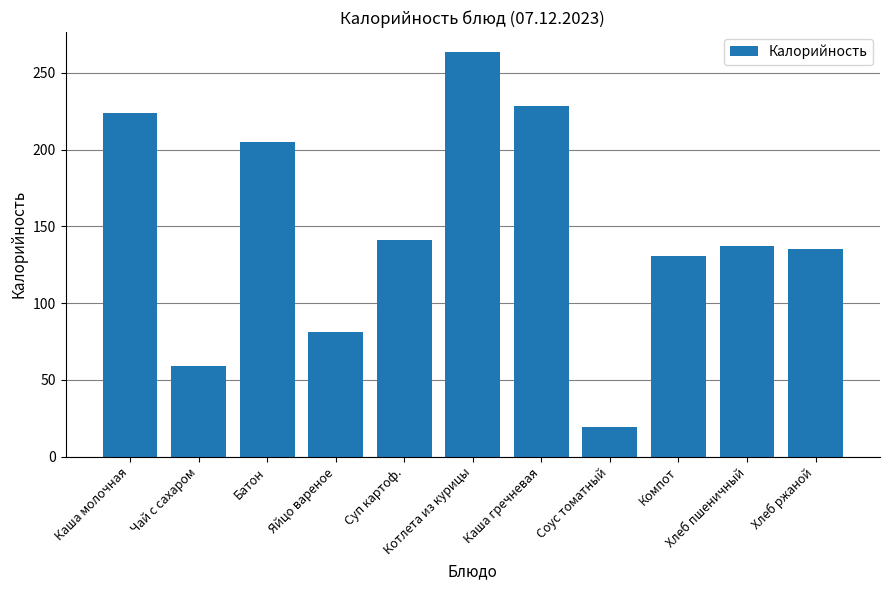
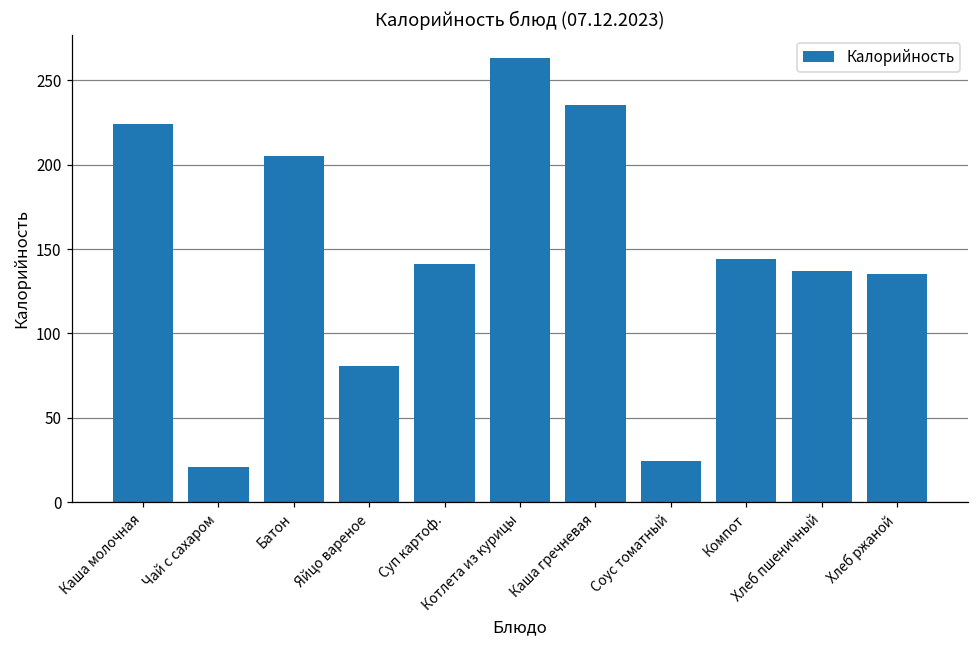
Чай с сахаром: 59 -> 21
Каша гречневая: 228 -> 235
Соус томатный: 19 -> 24
Компот: 131 -> 144
